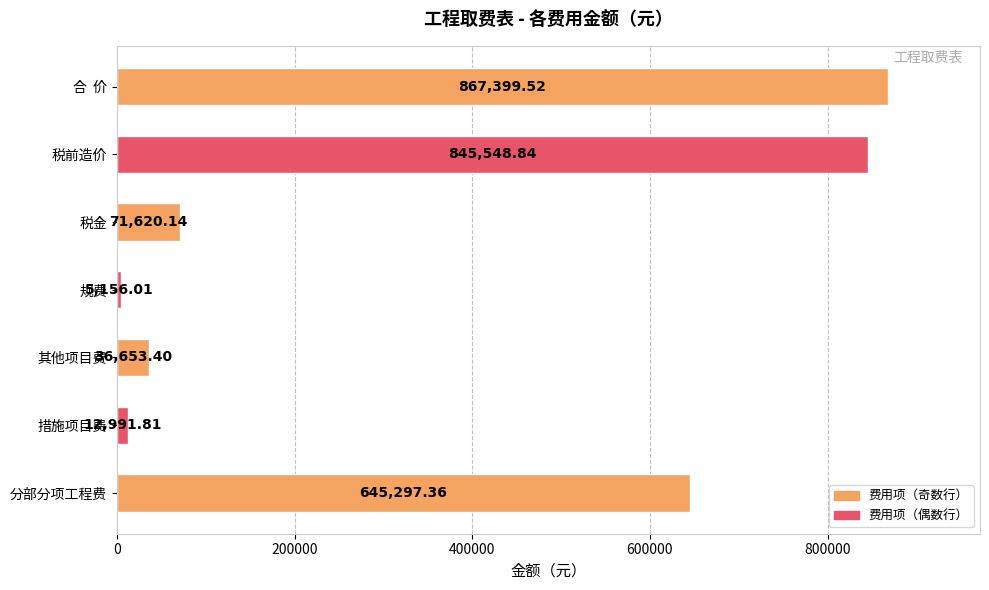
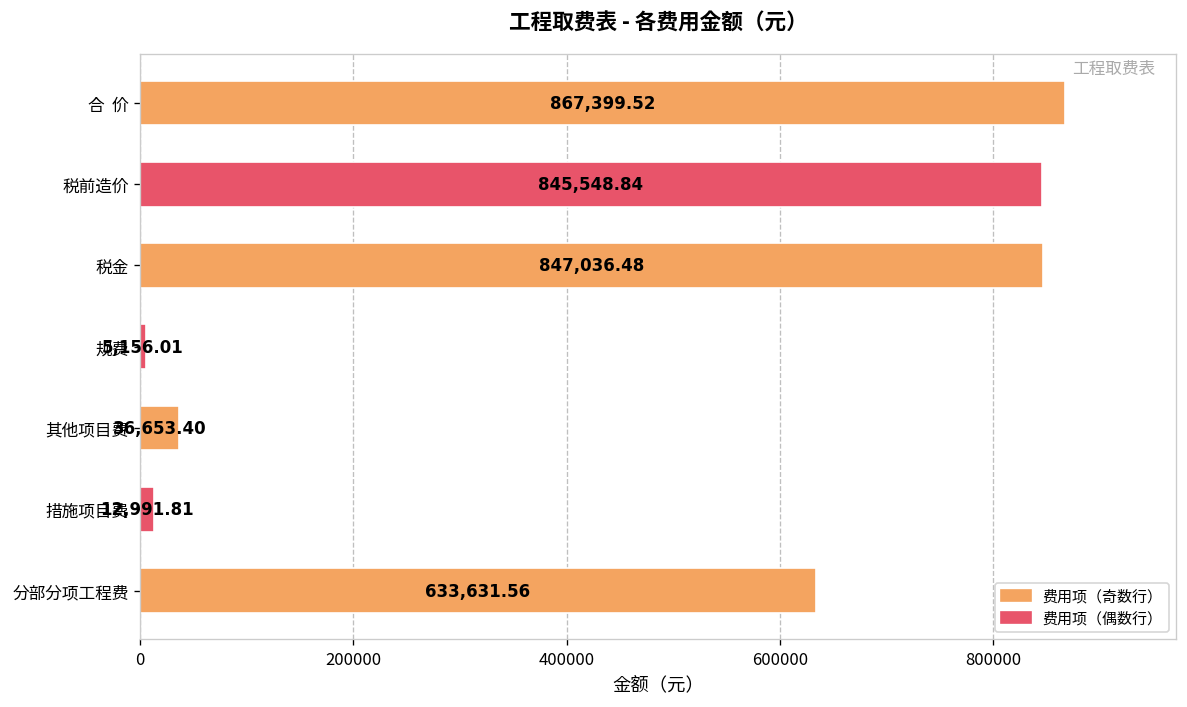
税金: 71,620.14 -> 847,036.48
分部分项工程费: 645,297.36 -> 633,631.56
